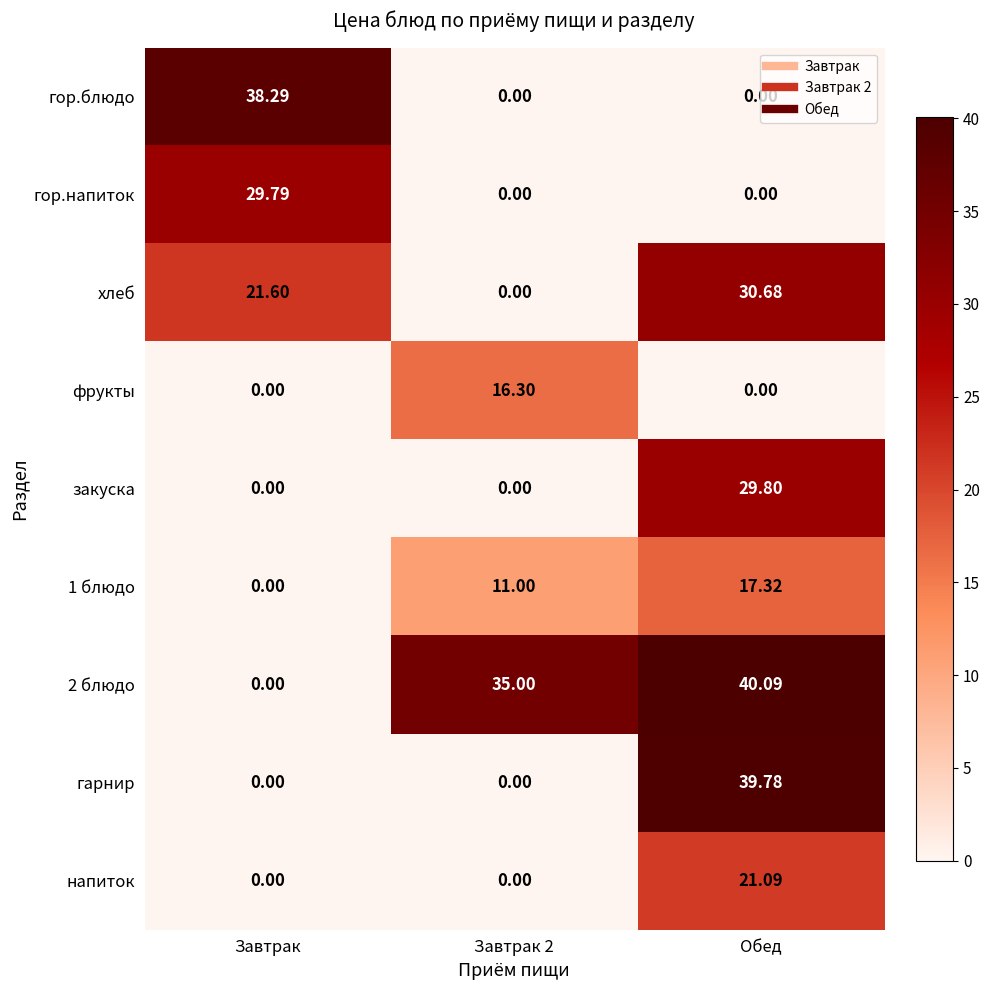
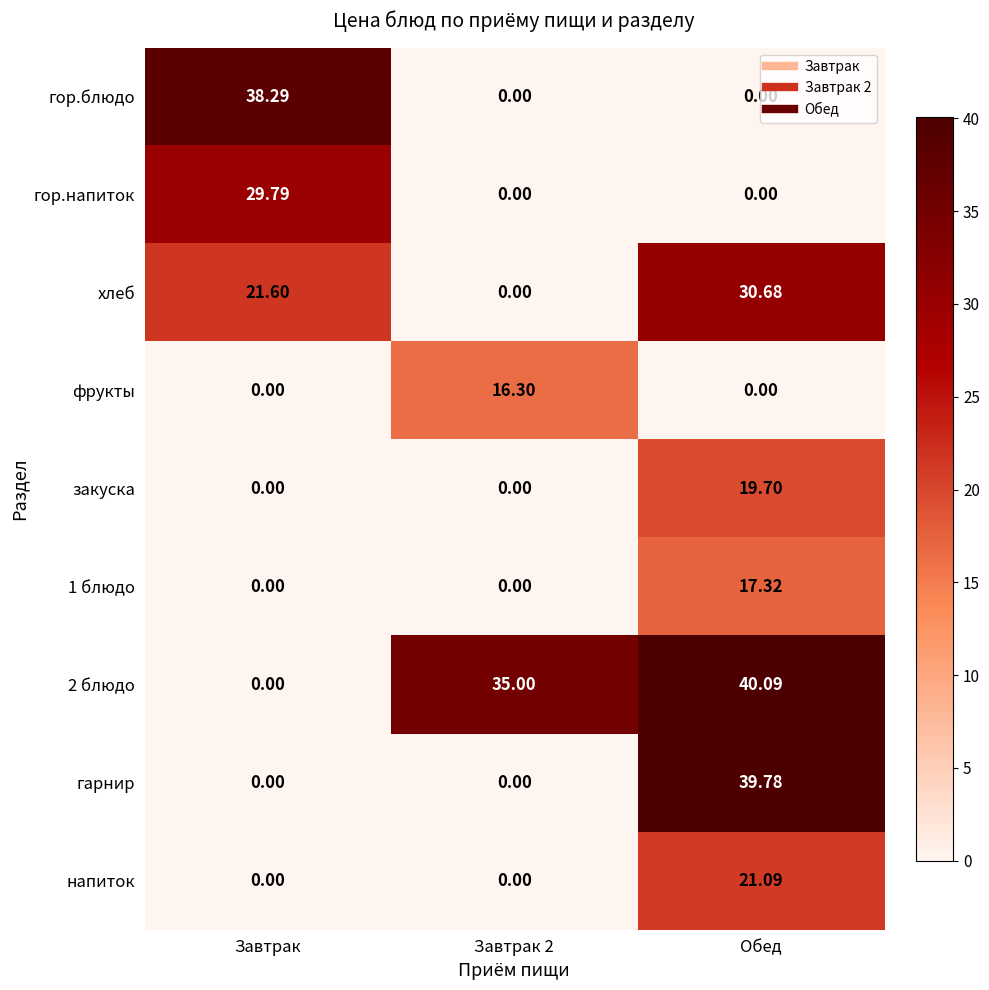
закуска, Обед: 29.80 -> 19.70
1 блюдо, Завтрак 2: 11.00 -> 0.00
